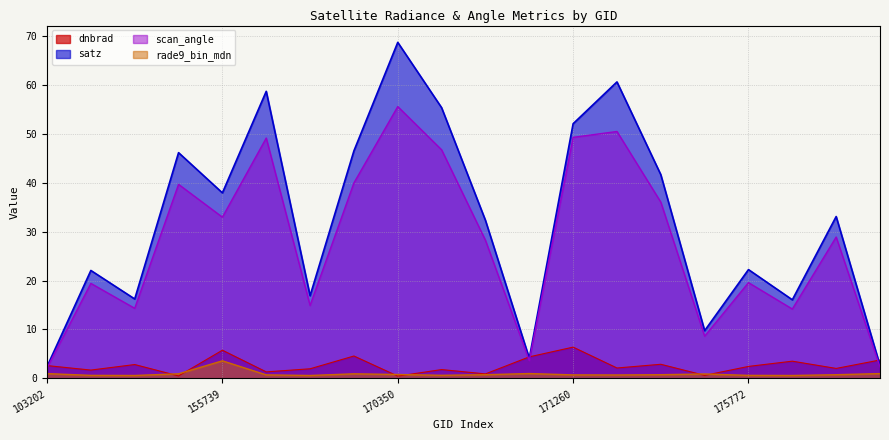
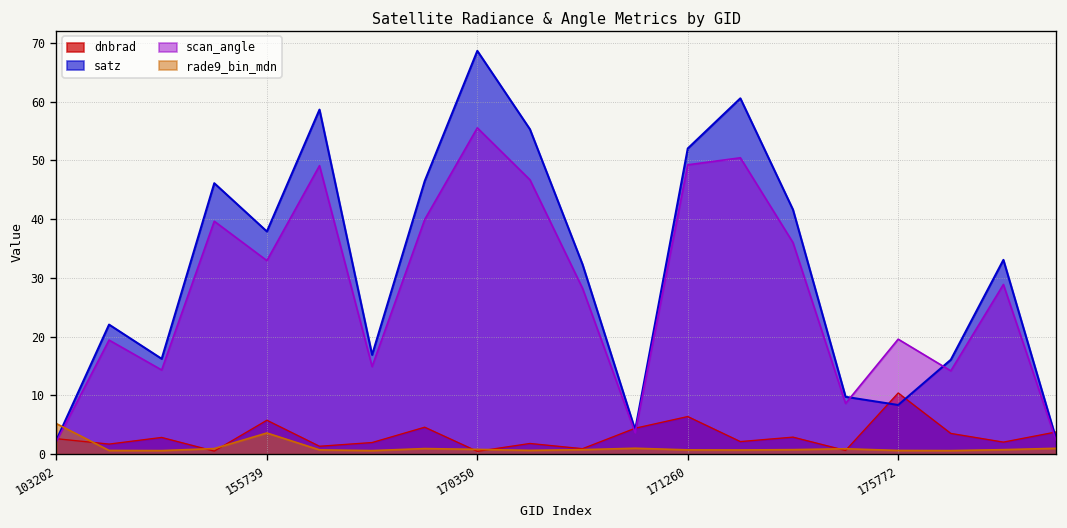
rade9_bin_mdn, 103202: 1 -> 5
dnbrad, 175772: 2 -> 10
satz, 175772: 22 -> 8
